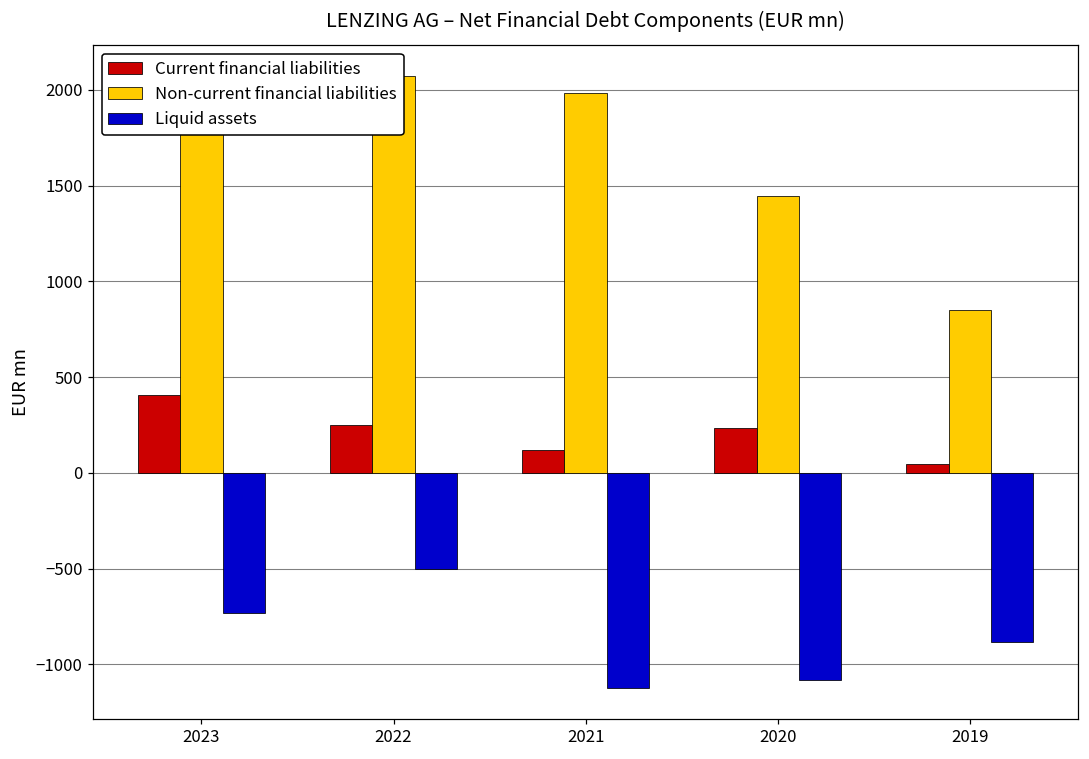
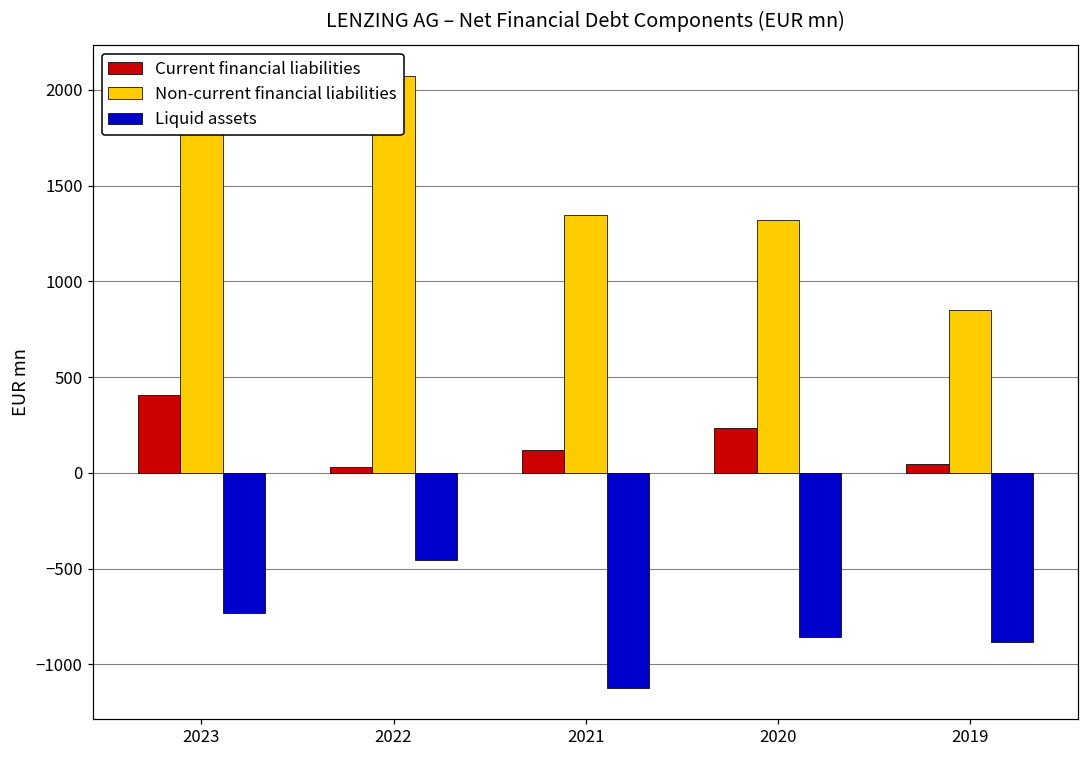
Current financial liabilities, 2022: 250 -> 30
Liquid assets, 2022: -500 -> -450
Non-current financial liabilities, 2021: 1980 -> 1350
Non-current financial liabilities, 2020: 1450 -> 1320
Liquid assets, 2020: -1080 -> -860
